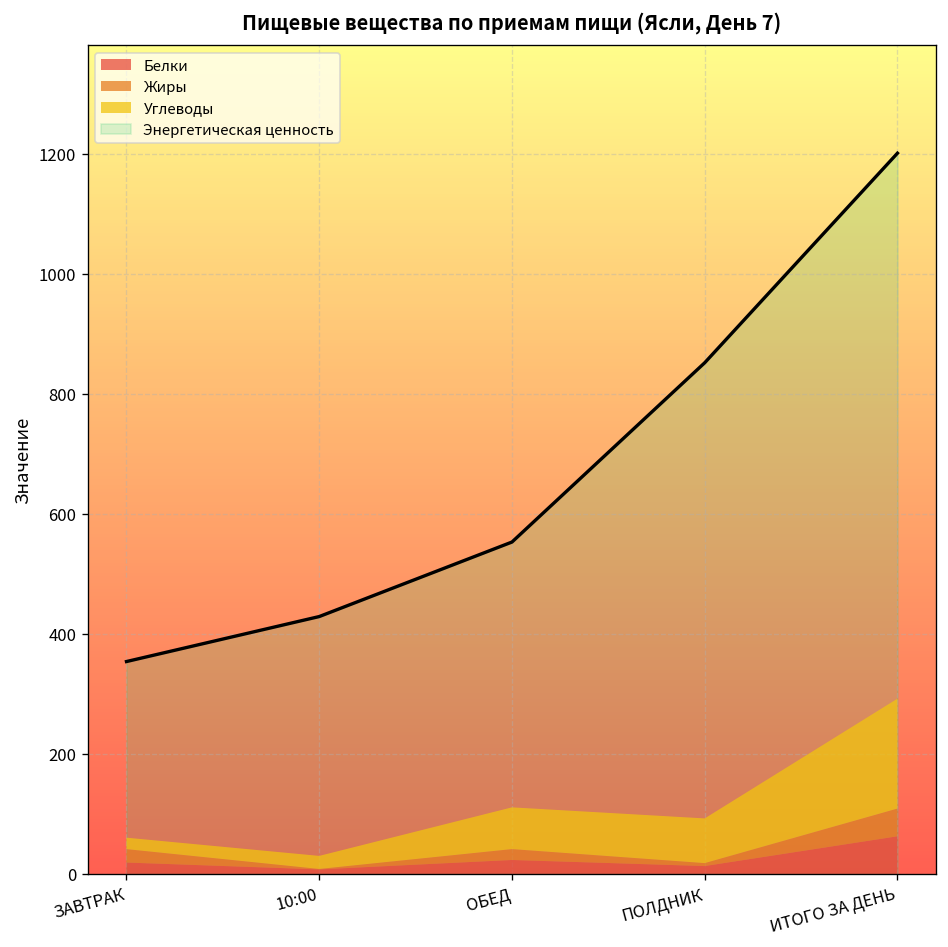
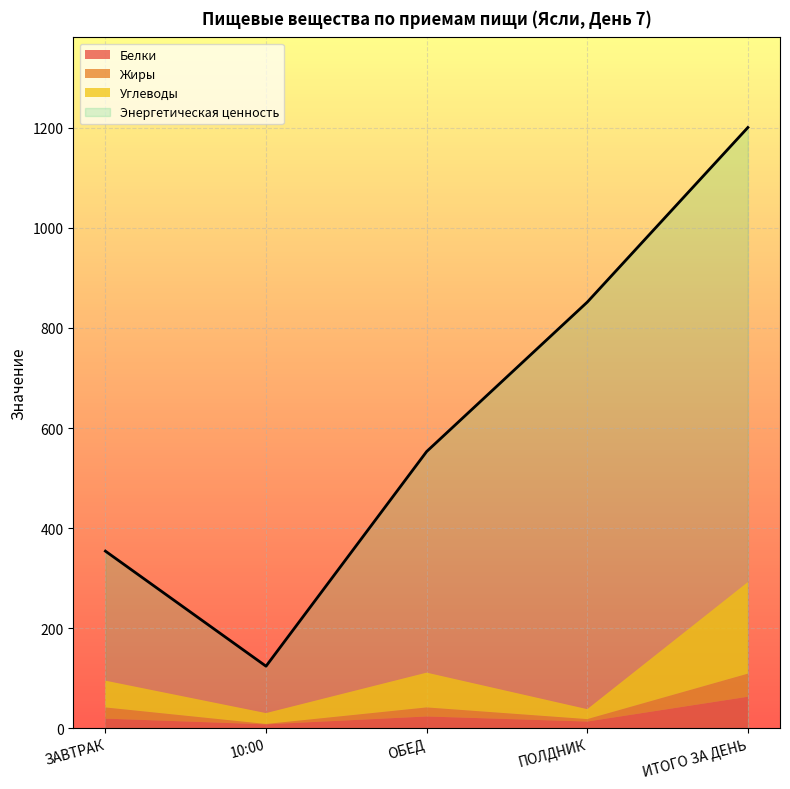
Углеводы, ЗАВТРАК: 20 -> 50
Энергетическая ценность, 10:00: 430 -> 120
Углеводы, ПОЛДНИК: 70 -> 20
